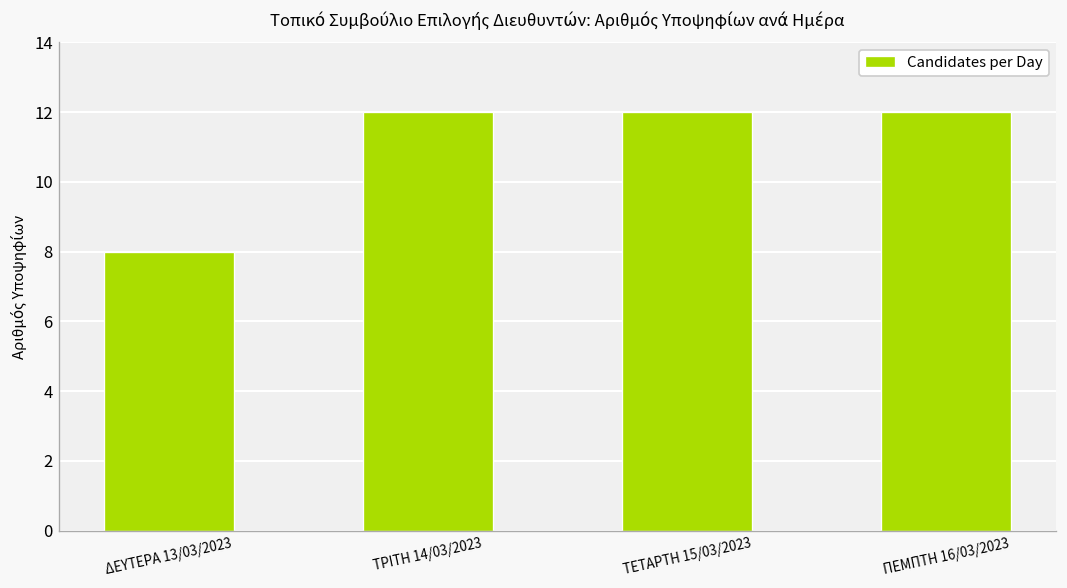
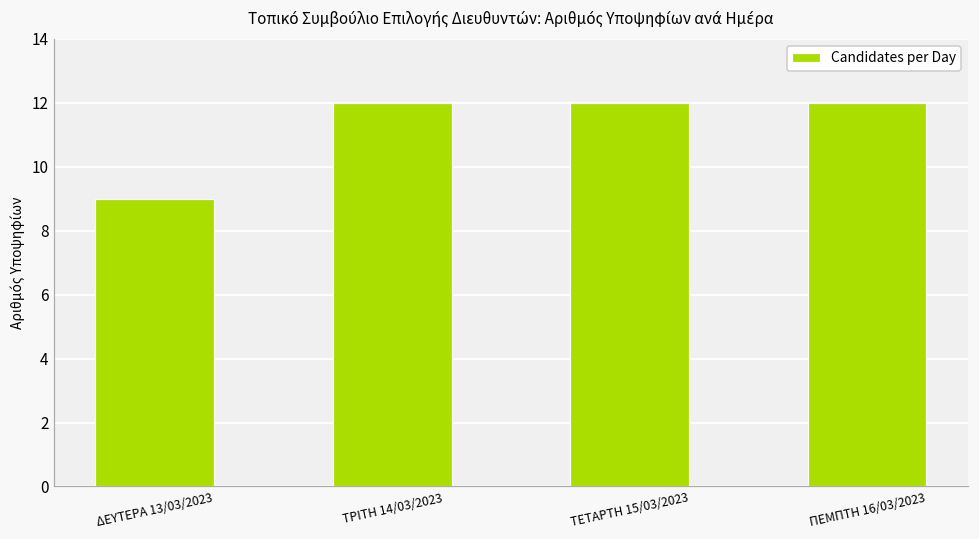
ΔΕΥΤΕΡΑ 13/03/2023: 8 -> 9
